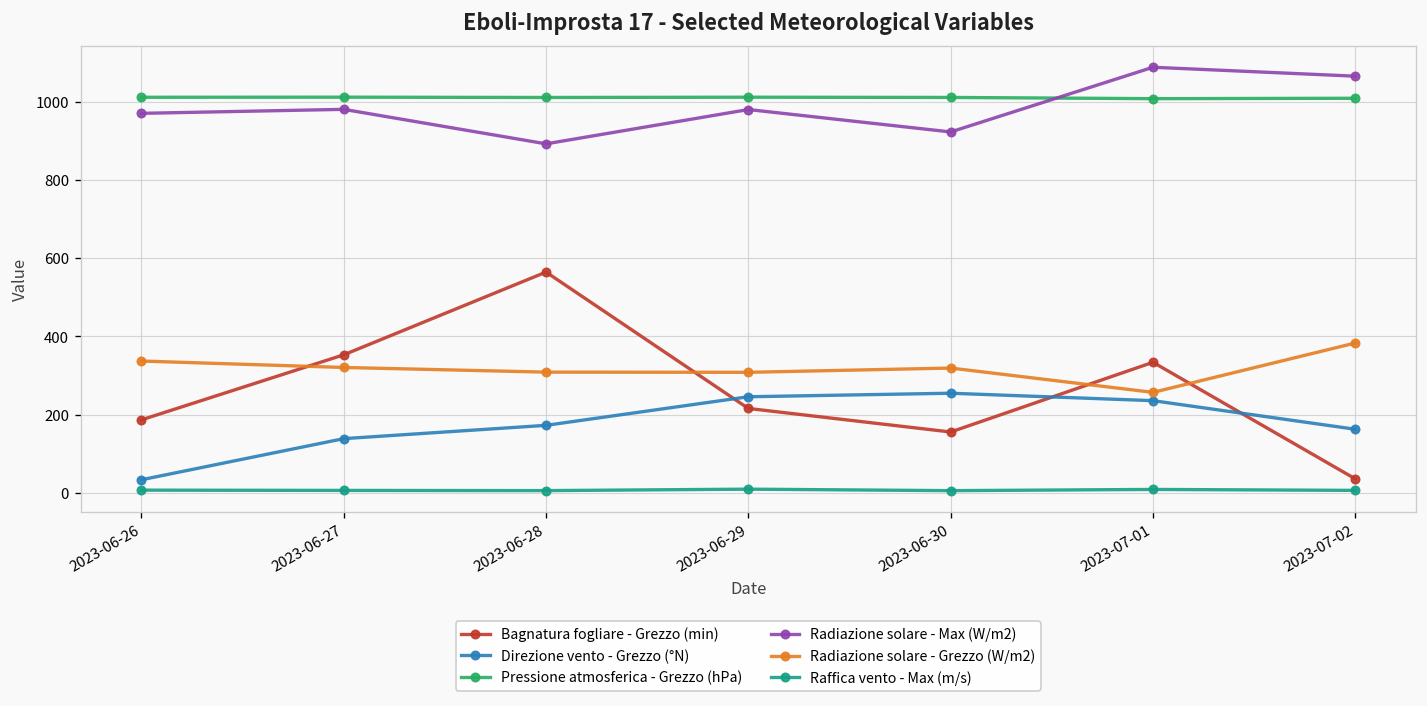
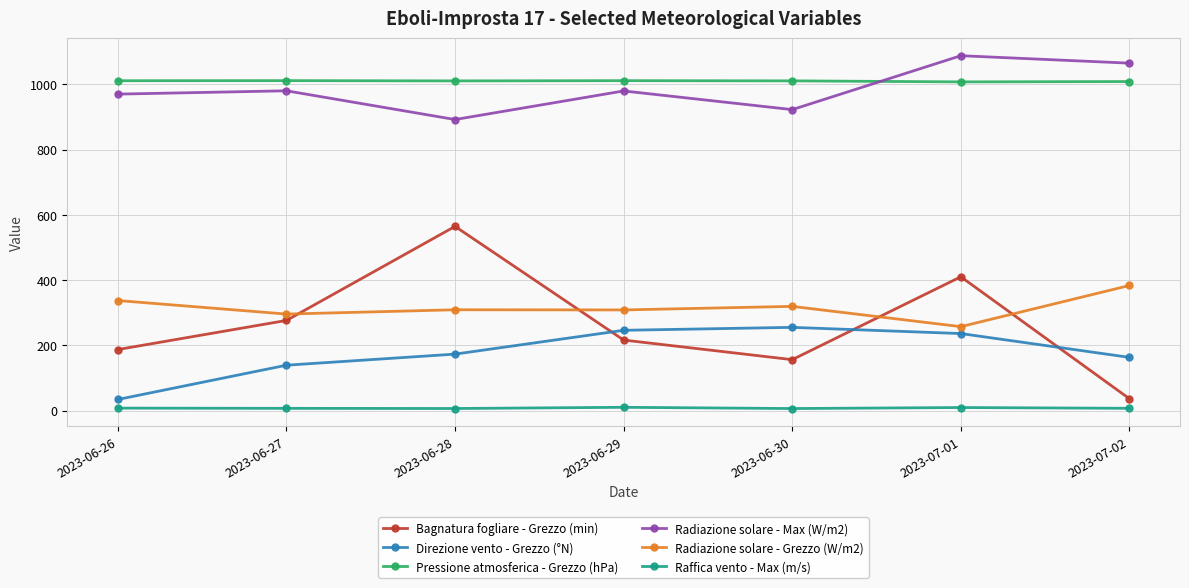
Bagnatura fogliare - Grezzo (min), 2023-06-27: 350 -> 280
Radiazione solare - Grezzo (W/m2), 2023-06-27: 320 -> 300
Bagnatura fogliare - Grezzo (min), 2023-07-01: 330 -> 410
